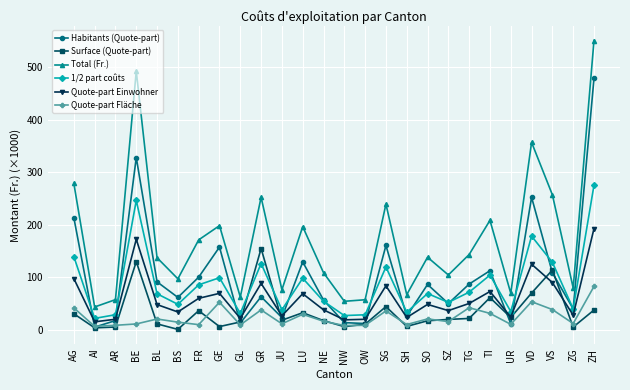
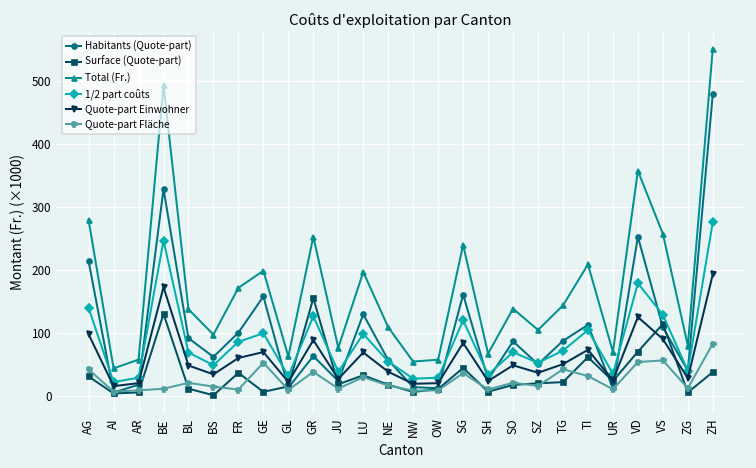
Quote-part Fläche, VS: 40 -> 60
